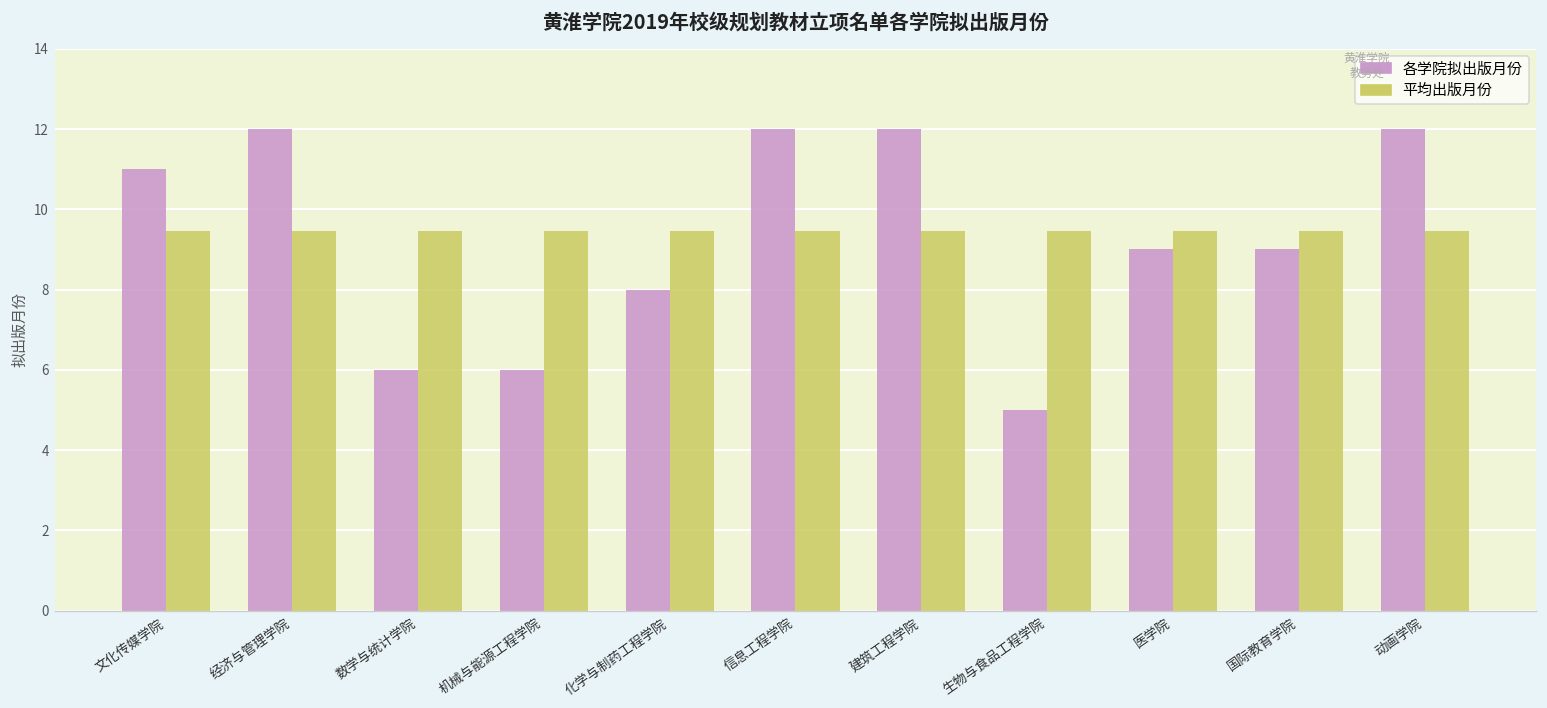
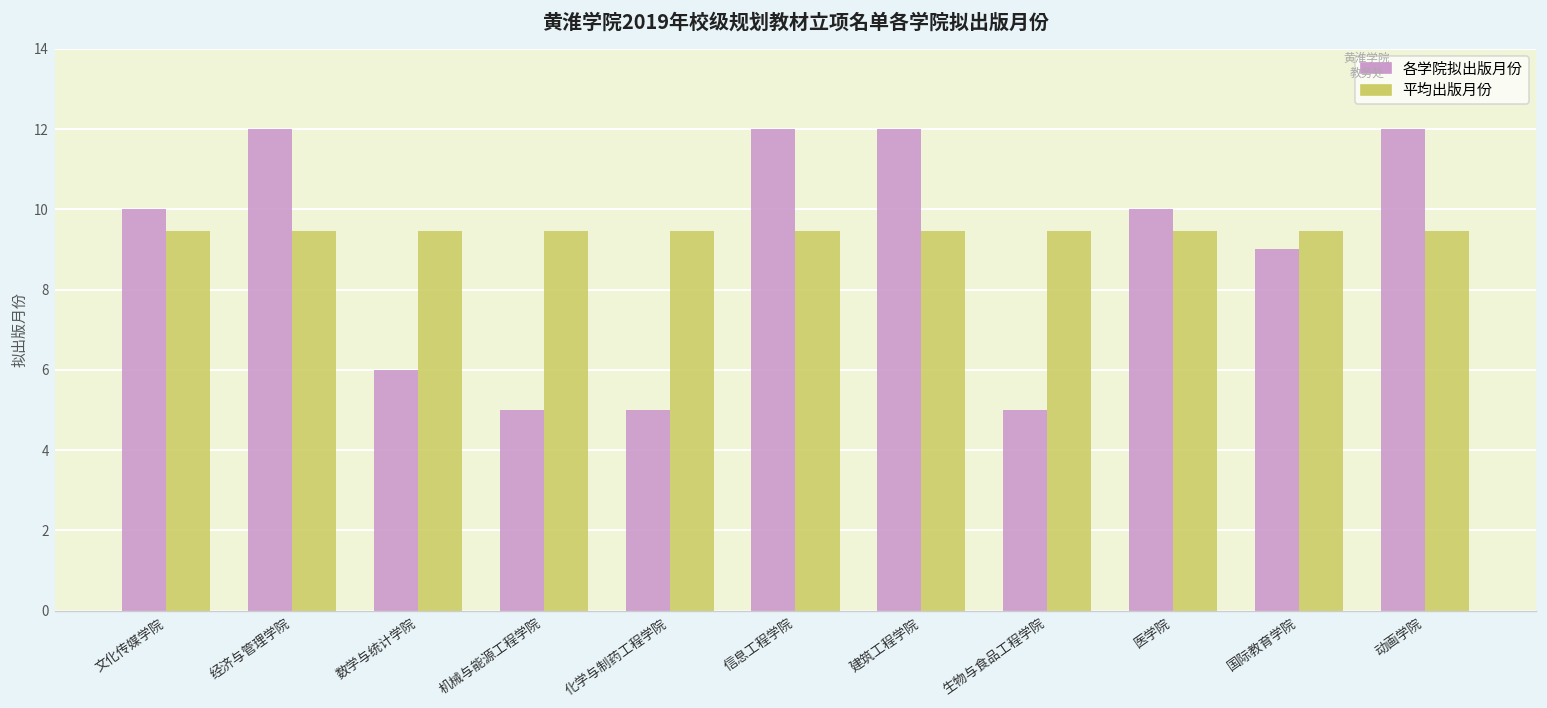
各学院拟出版月份, 文化传媒学院: 11 -> 10
各学院拟出版月份, 机械与能源工程学院: 6 -> 5
各学院拟出版月份, 化学与制药工程学院: 8 -> 5
各学院拟出版月份, 医学院: 9 -> 10
